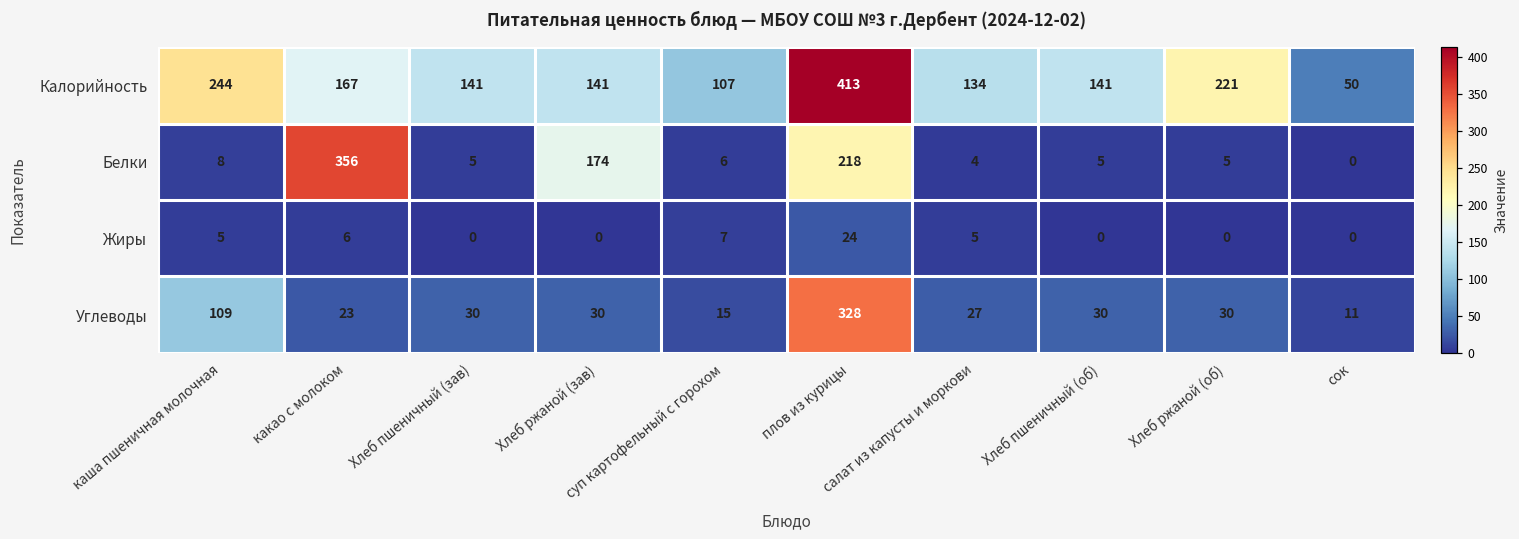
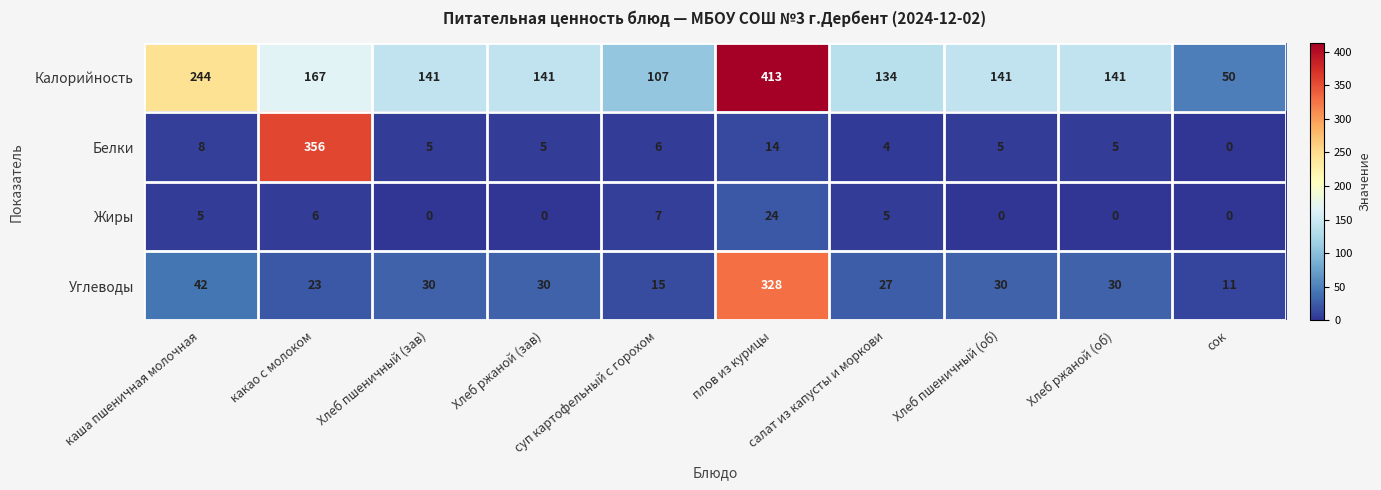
Калорийность, Хлеб ржаной (об): 221 -> 141
Белки, Хлеб ржаной (зав): 174 -> 5
Белки, плов из курицы: 218 -> 14
Углеводы, каша пшеничная молочная: 109 -> 42
